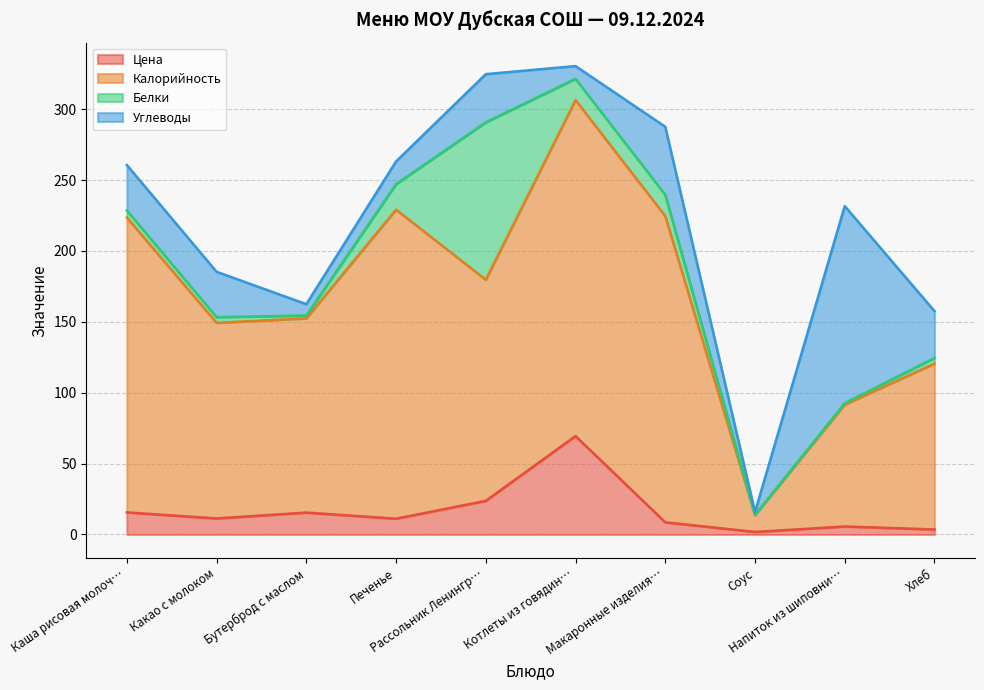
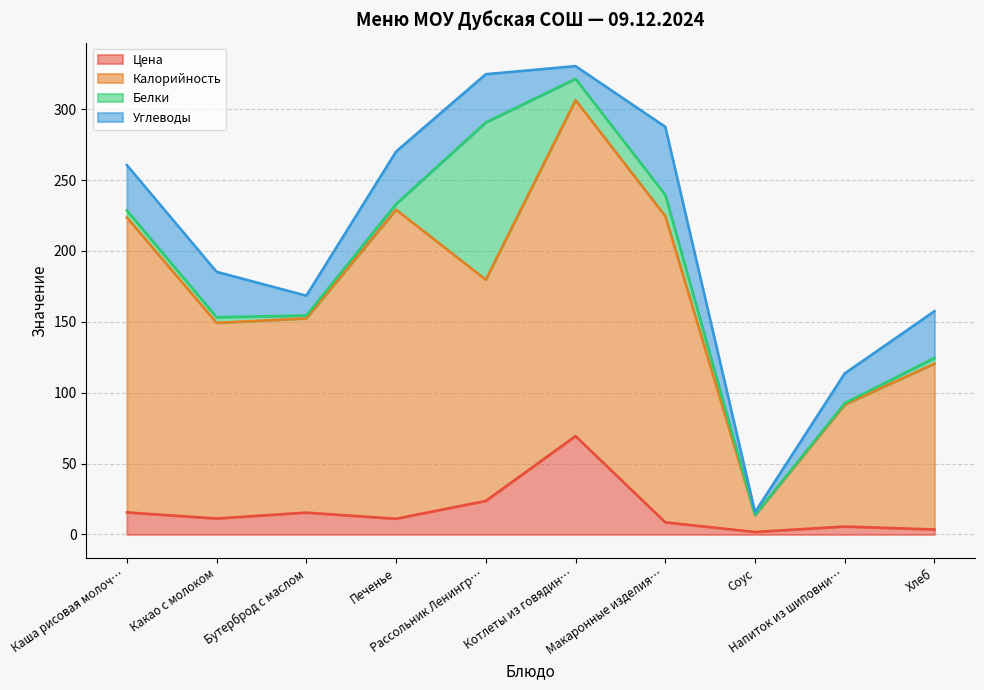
Углеводы, Бутерброд с маслом: 8 -> 14
Белки, Печенье: 18 -> 4
Углеводы, Печенье: 16 -> 37
Углеводы, Напиток из шиповни…: 139 -> 21
